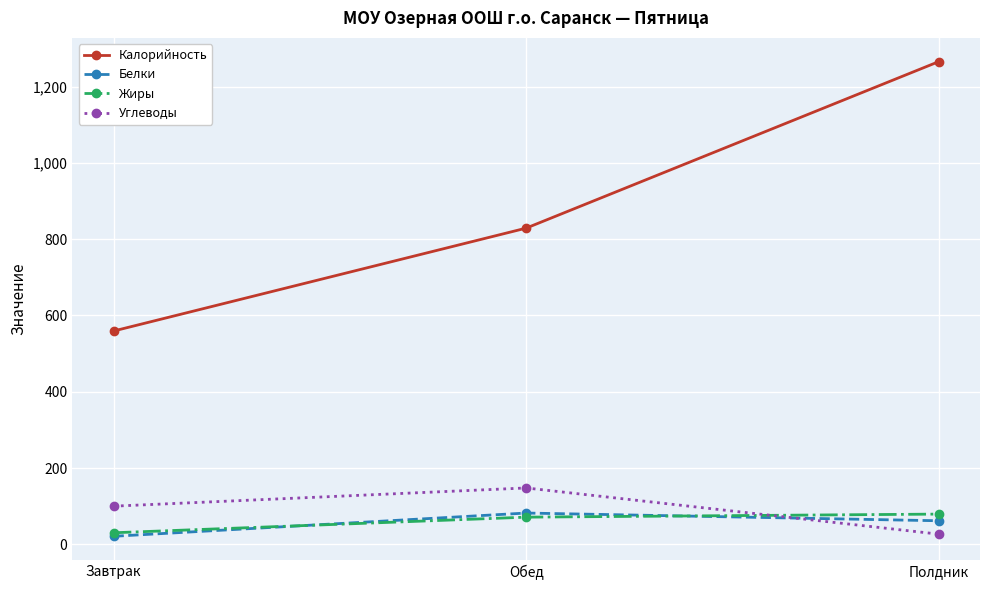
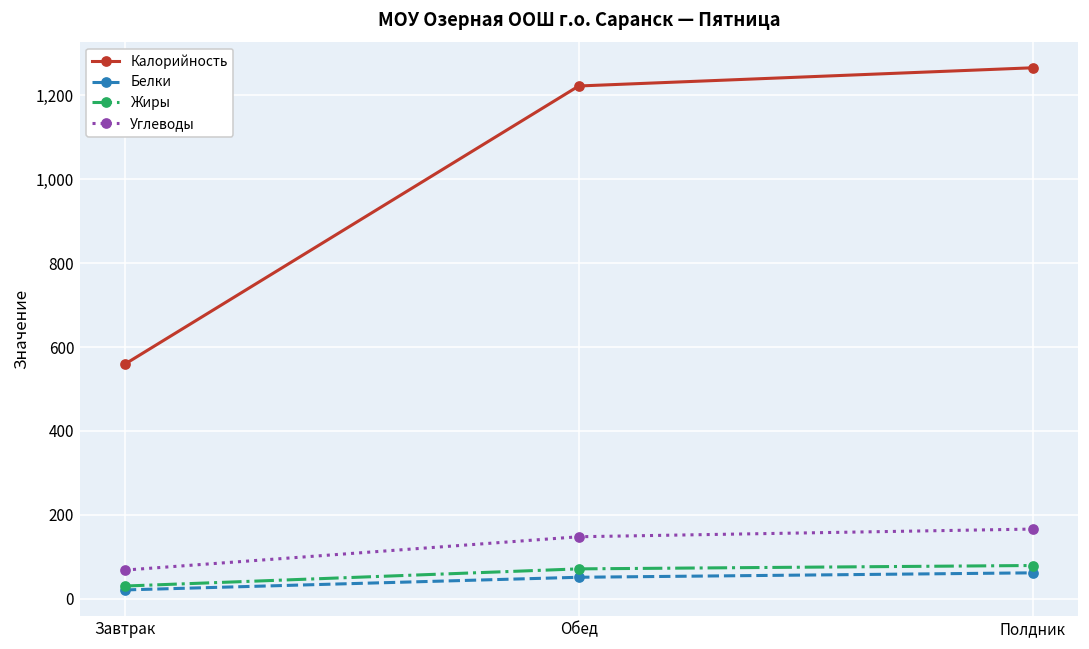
Углеводы, Завтрак: 100 -> 70
Калорийность, Обед: 830 -> 1,220
Белки, Обед: 80 -> 50
Углеводы, Полдник: 30 -> 170
